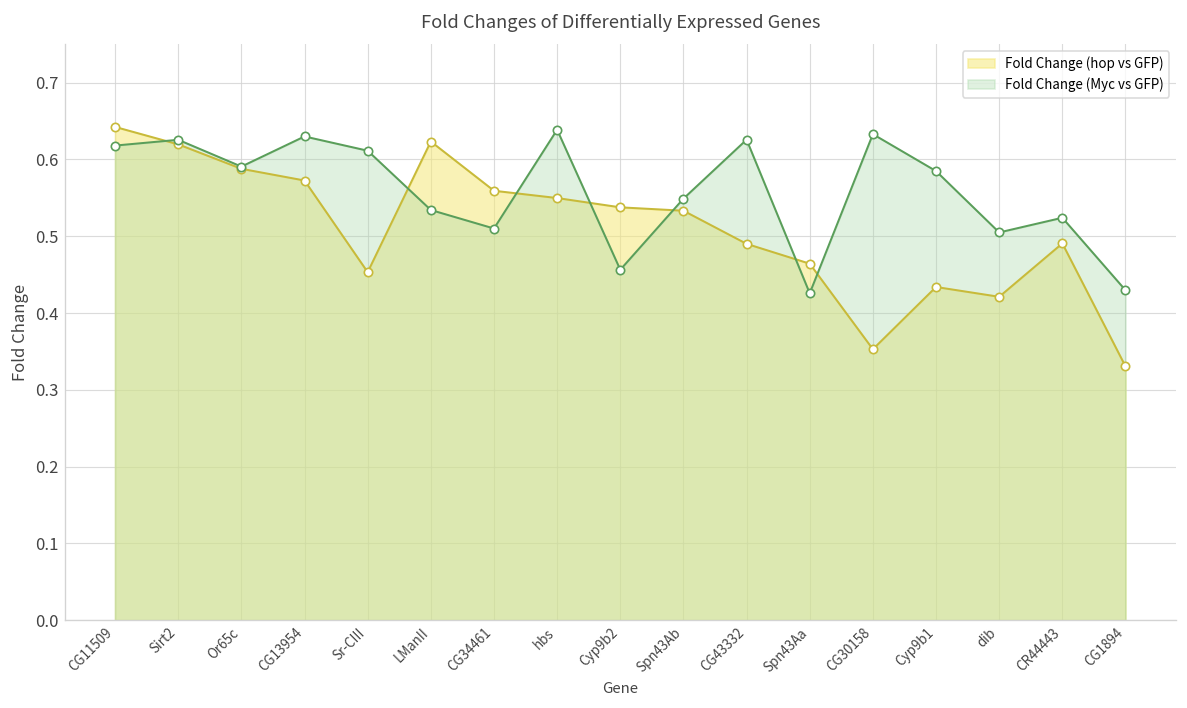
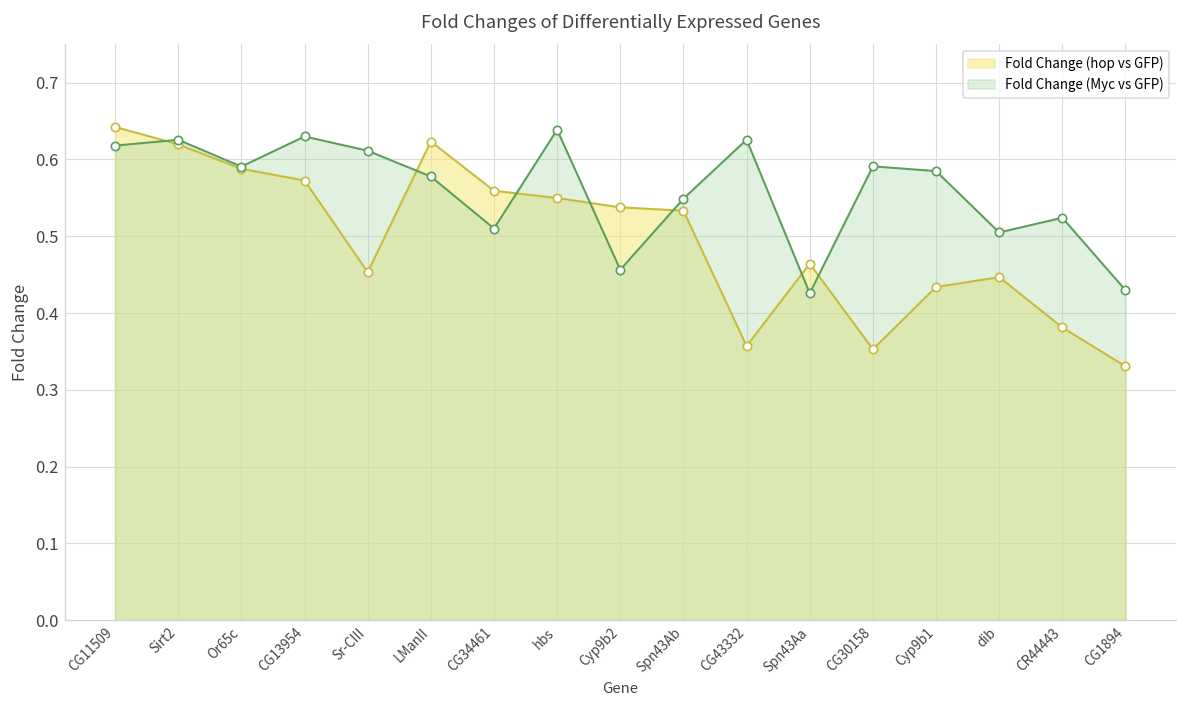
Fold Change (Myc vs GFP), LManII: 0.53 -> 0.58
Fold Change (hop vs GFP), CG43332: 0.49 -> 0.36
Fold Change (Myc vs GFP), CG30158: 0.63 -> 0.59
Fold Change (hop vs GFP), dib: 0.42 -> 0.45
Fold Change (hop vs GFP), CR44443: 0.49 -> 0.38
